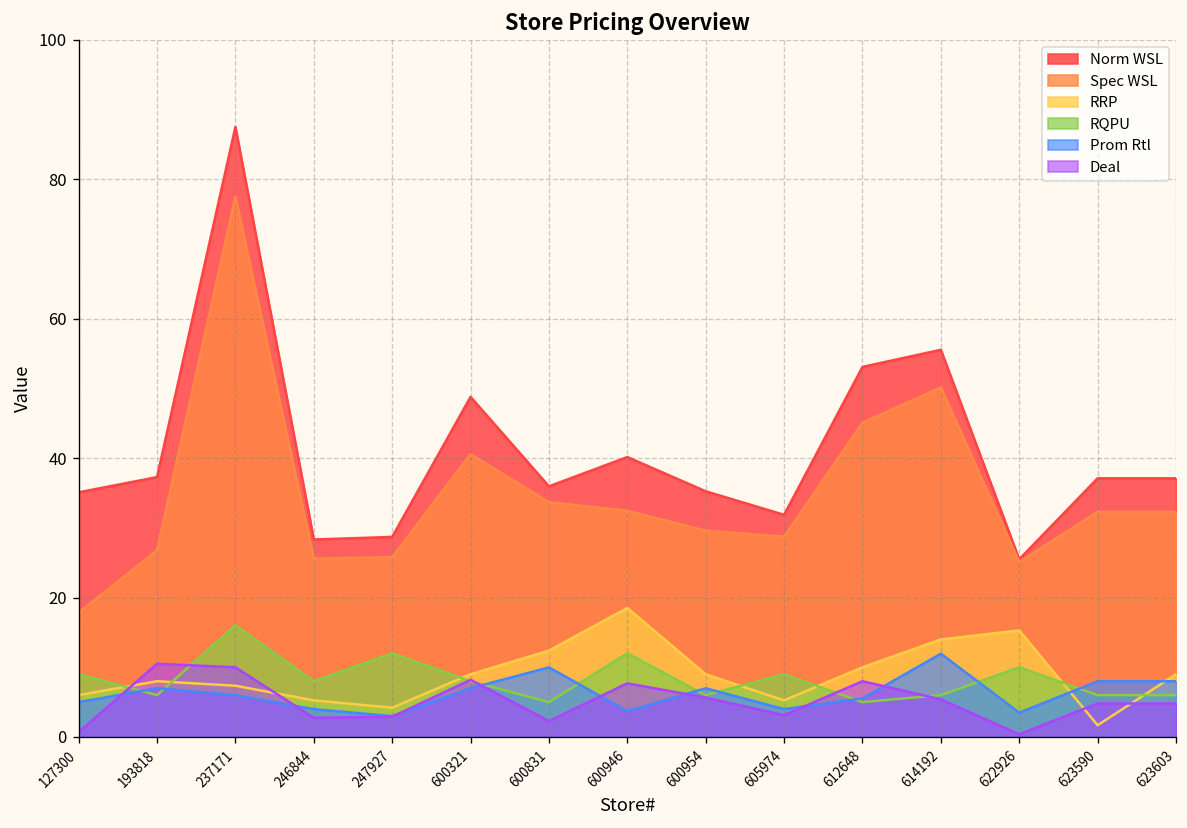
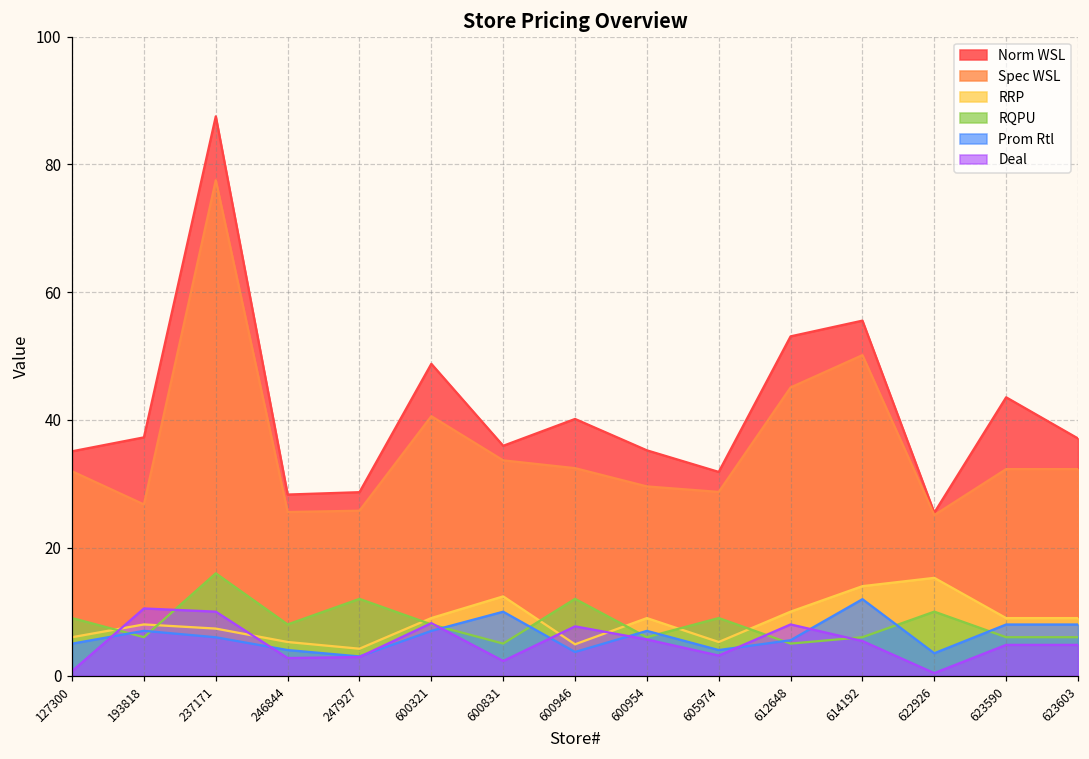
Spec WSL, 127300: 18 -> 32
RRP, 600946: 19 -> 5
Norm WSL, 623590: 37 -> 44
RRP, 623590: 2 -> 9
